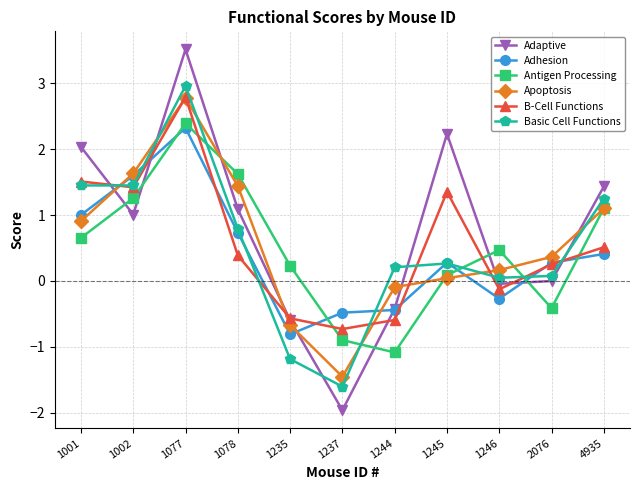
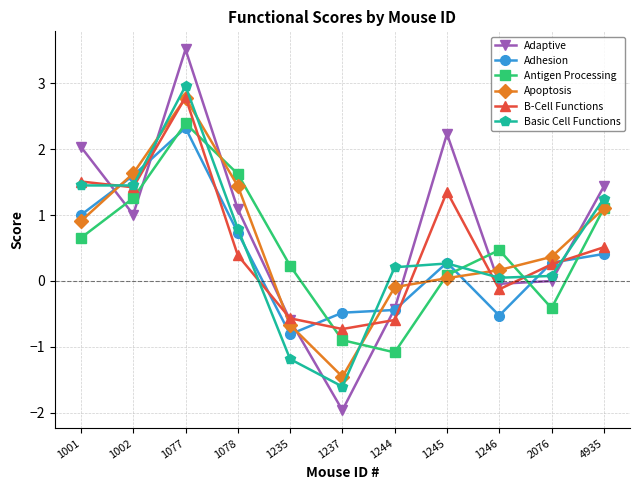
Adhesion, 1246: -0.3 -> -0.5
